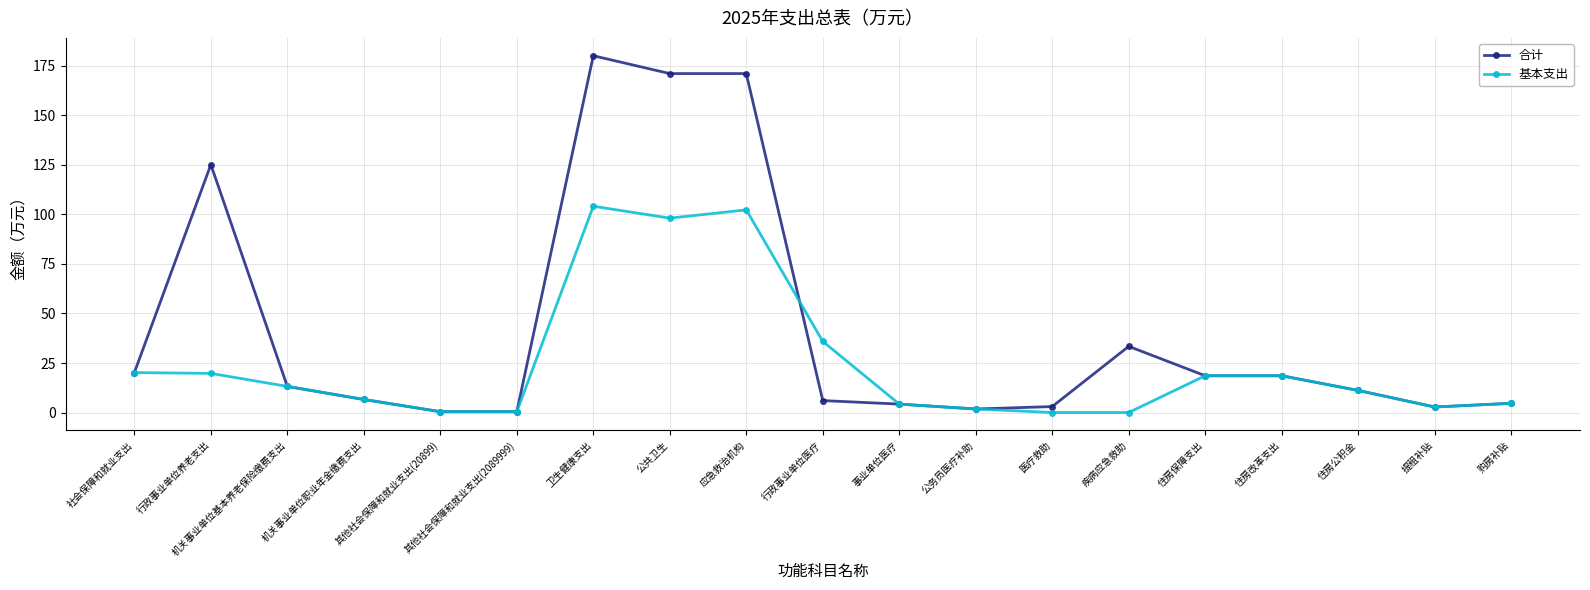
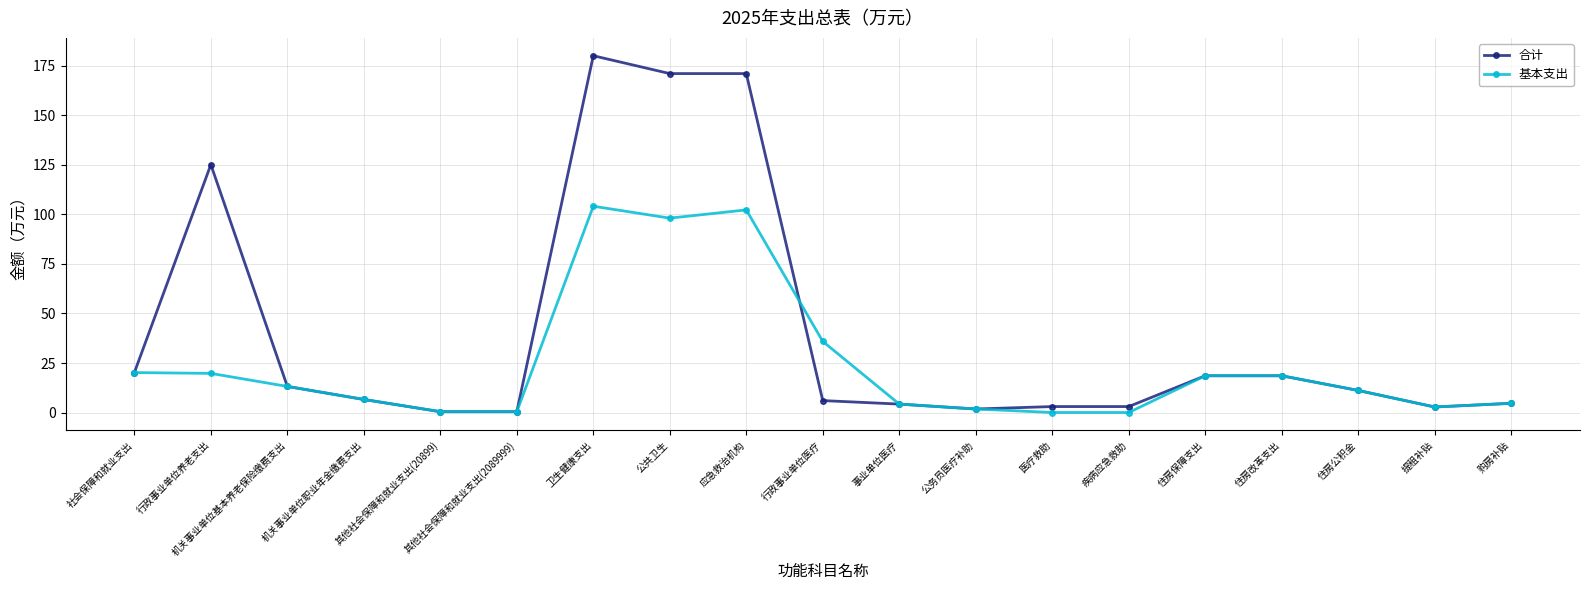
合计, 疾病应急救助: 33 -> 3
